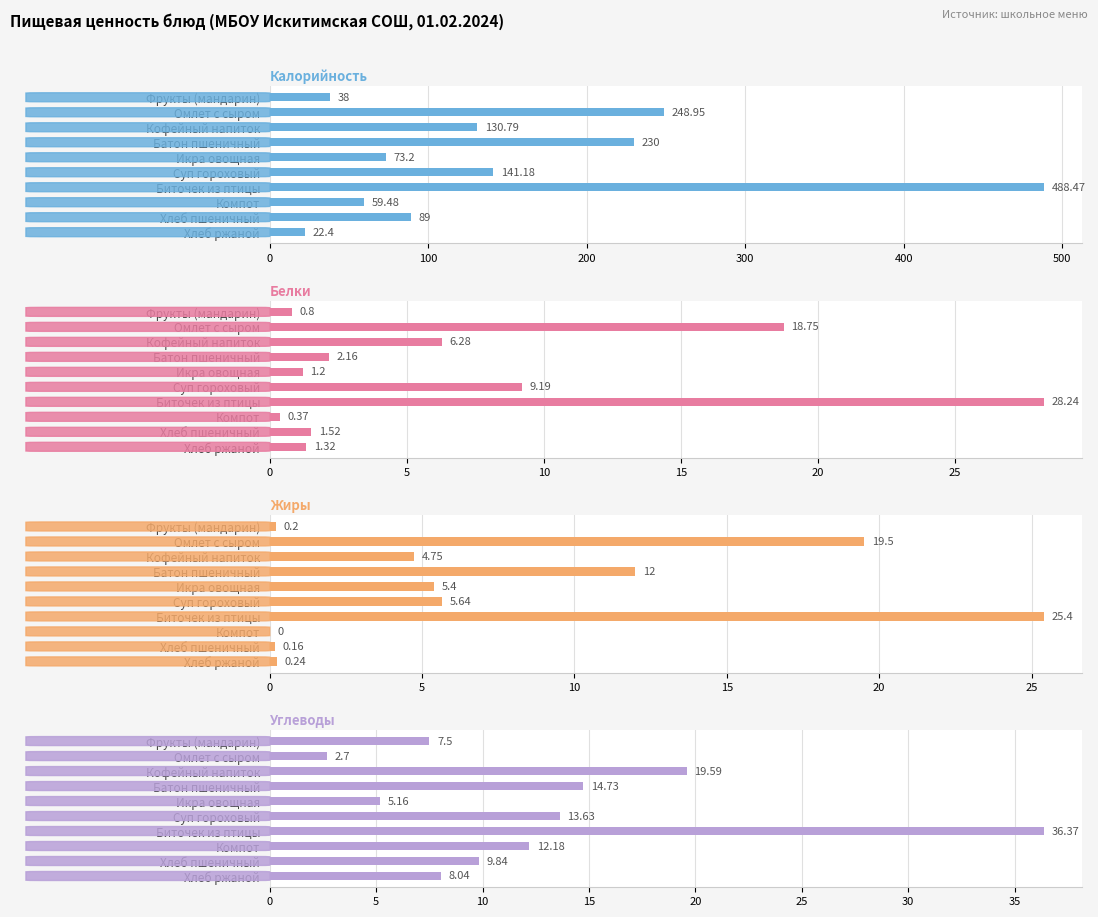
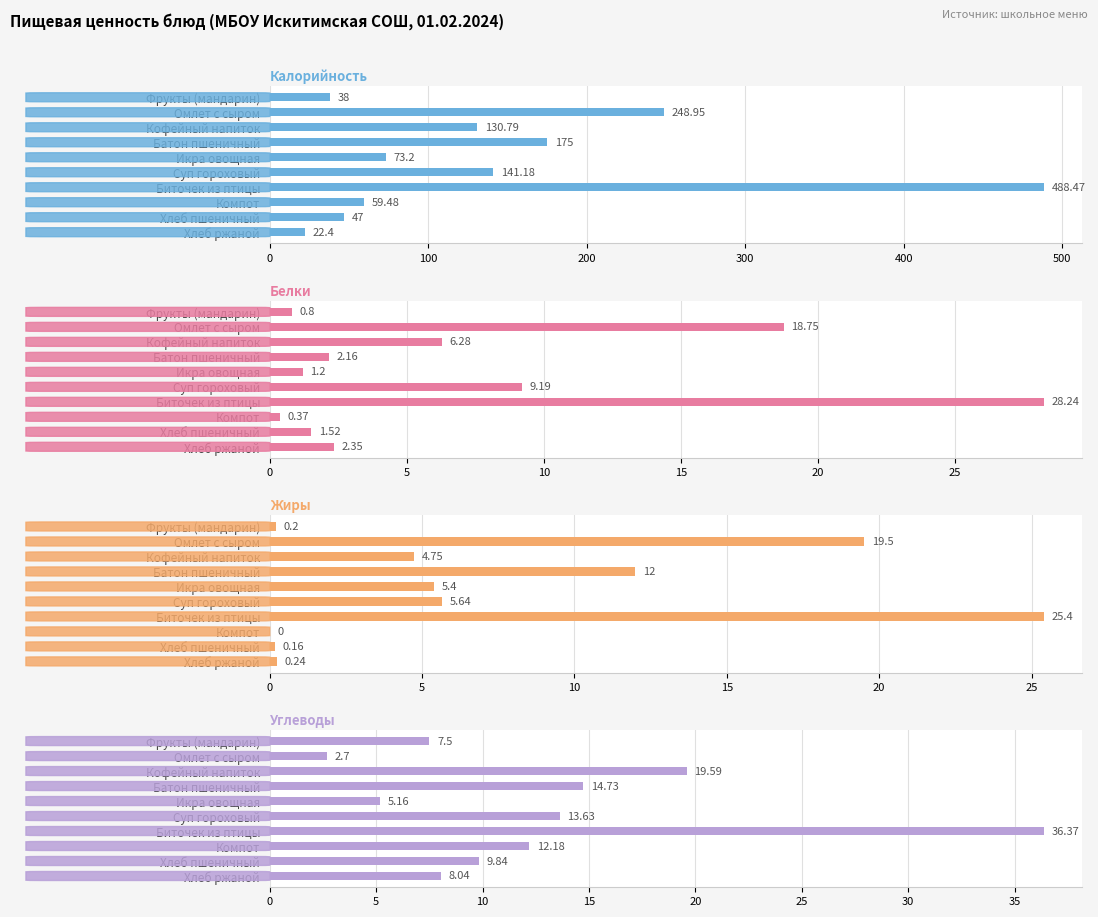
Калорийность, Батон пшеничный: 230 -> 175
Калорийность, Хлеб пшеничный: 89 -> 47
Белки, Хлеб ржаной: 1.32 -> 2.35
